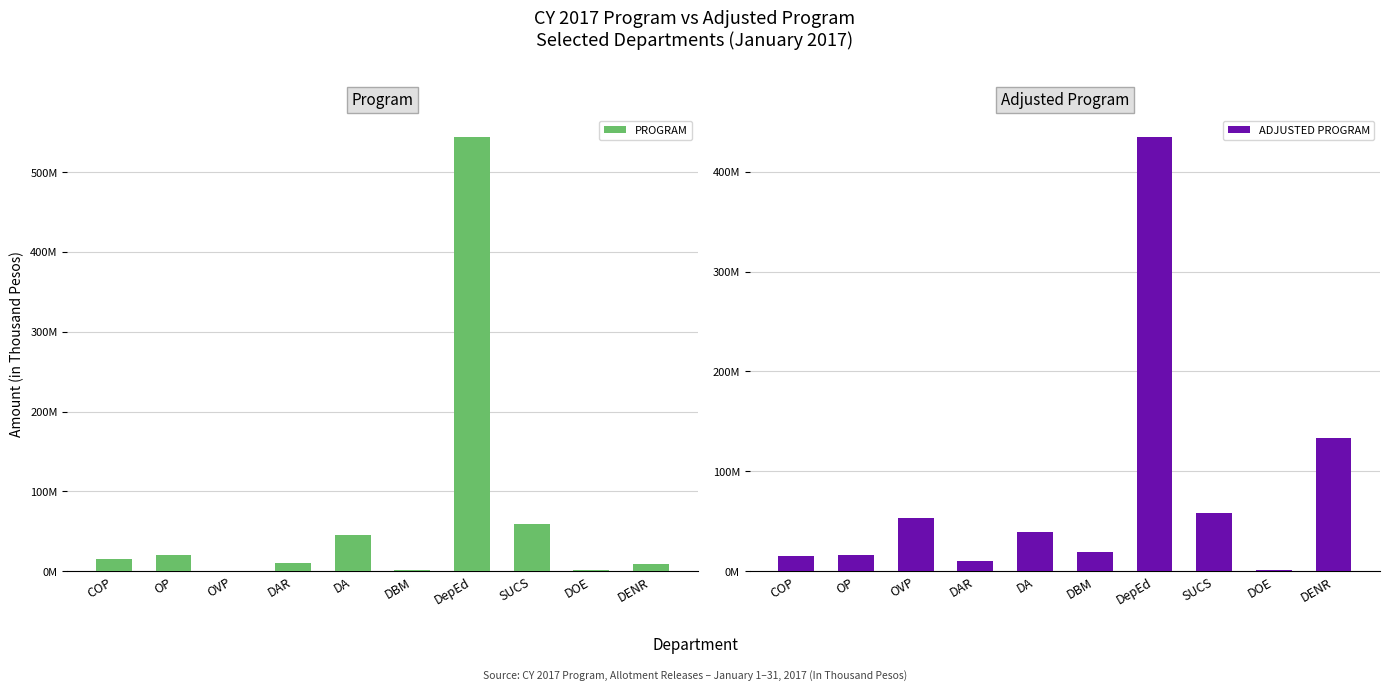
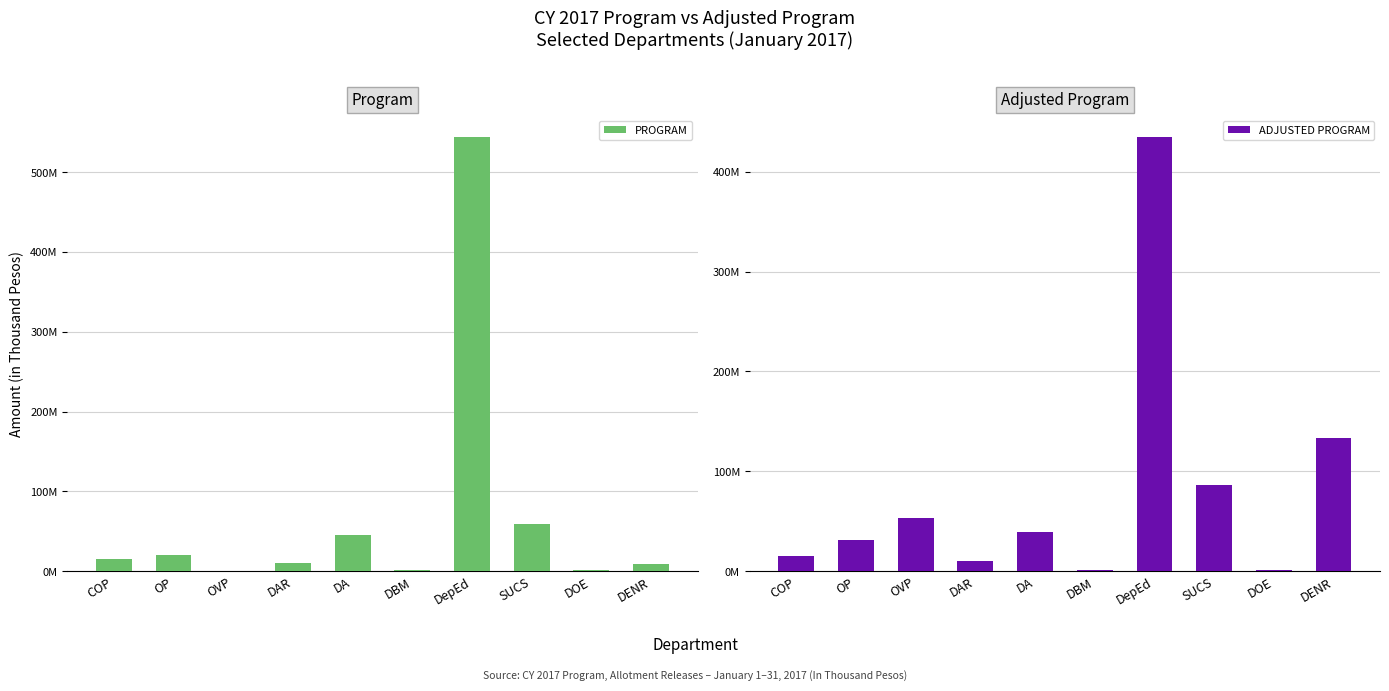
Adjusted Program, OP: 20000000 -> 30000000
Adjusted Program, DBM: 20000000 -> 0
Adjusted Program, SUCS: 60000000 -> 90000000
